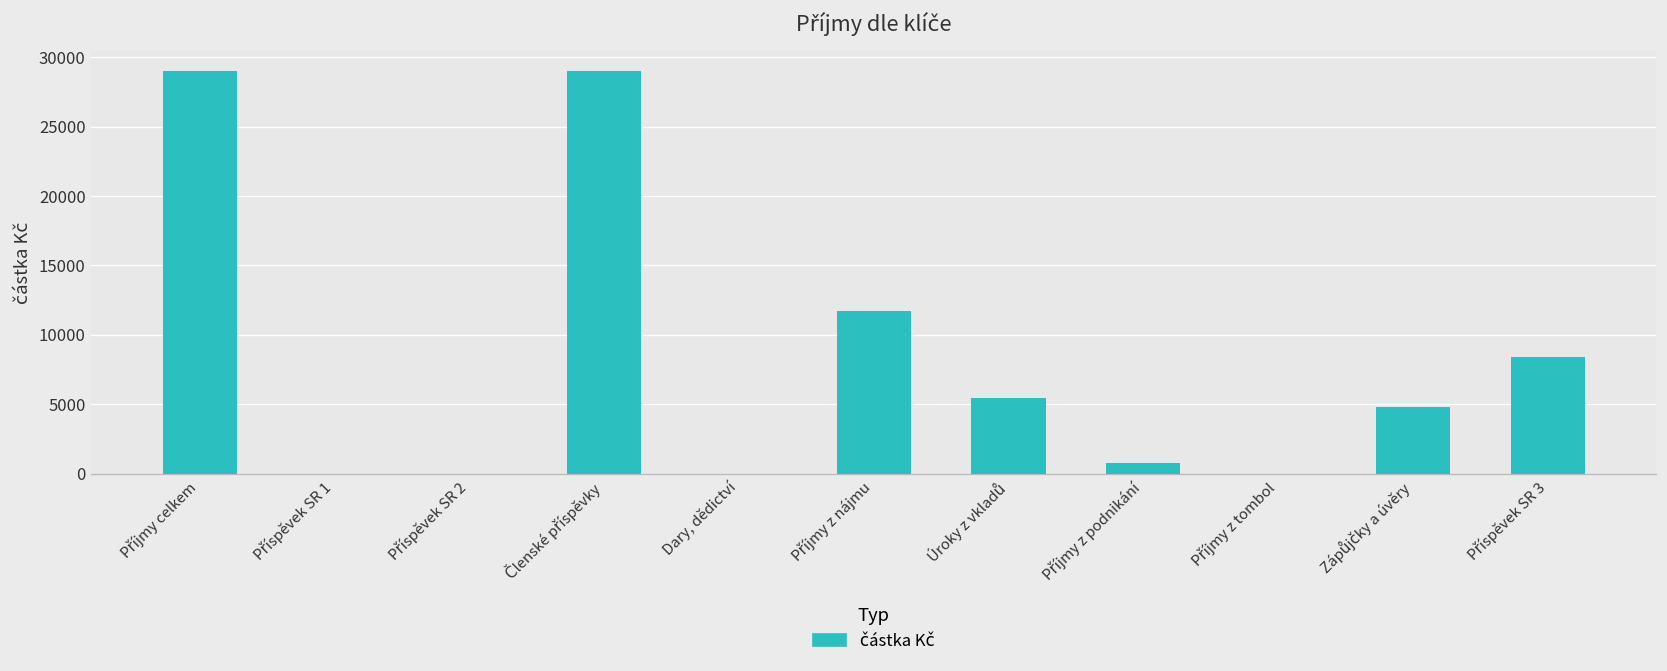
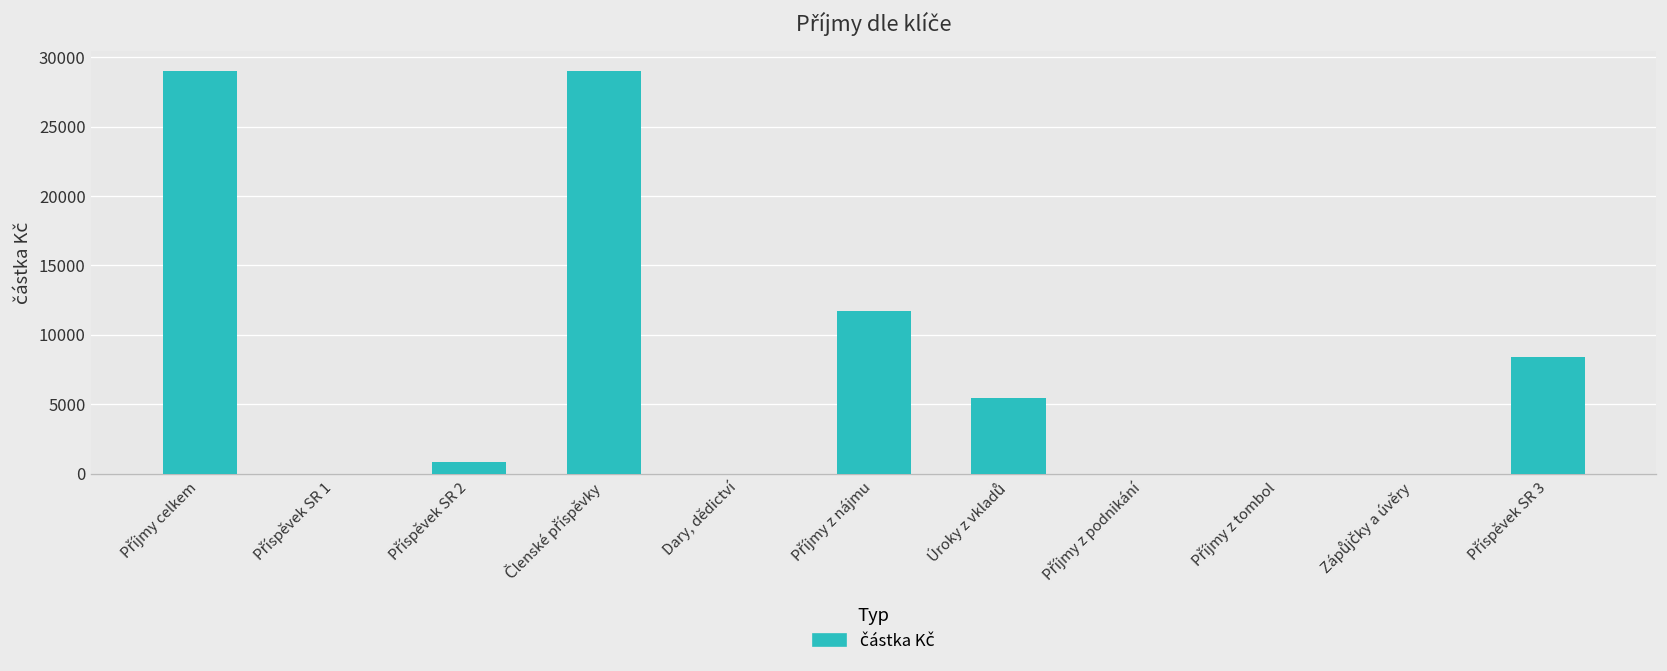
Příspěvek SR 2: 0 -> 800
Příjmy z podnikání: 800 -> 0
Zápůjčky a úvěry: 4800 -> 0
